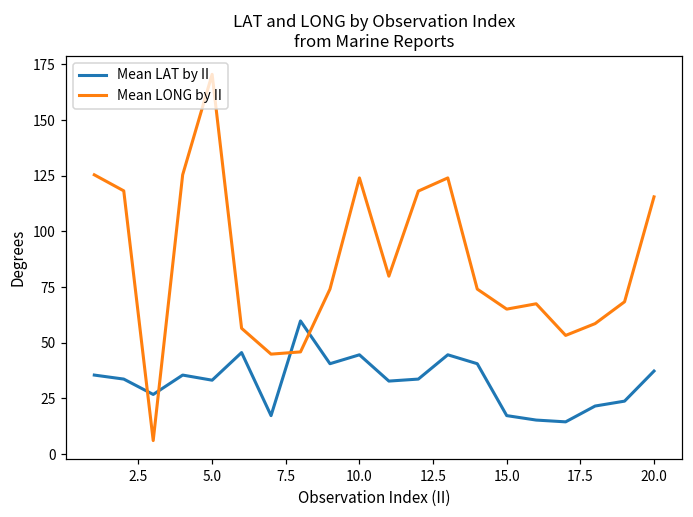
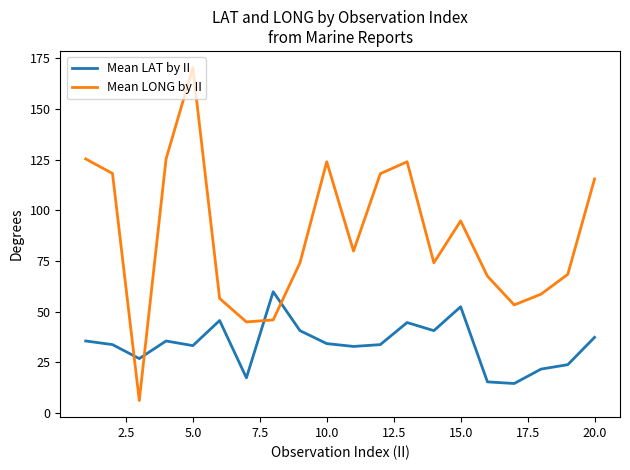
Mean LAT by II, 10.0: 45 -> 34
Mean LAT by II, 15.0: 17 -> 52
Mean LONG by II, 15.0: 65 -> 95
